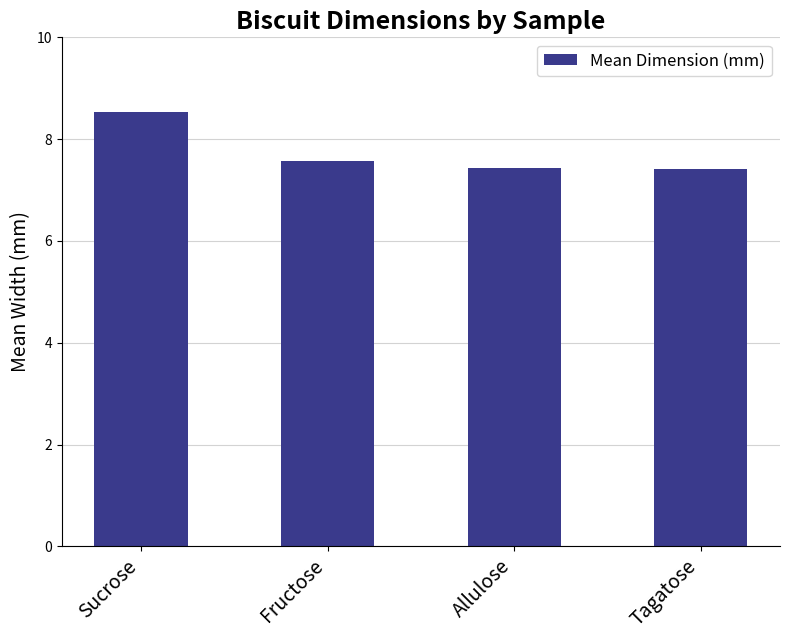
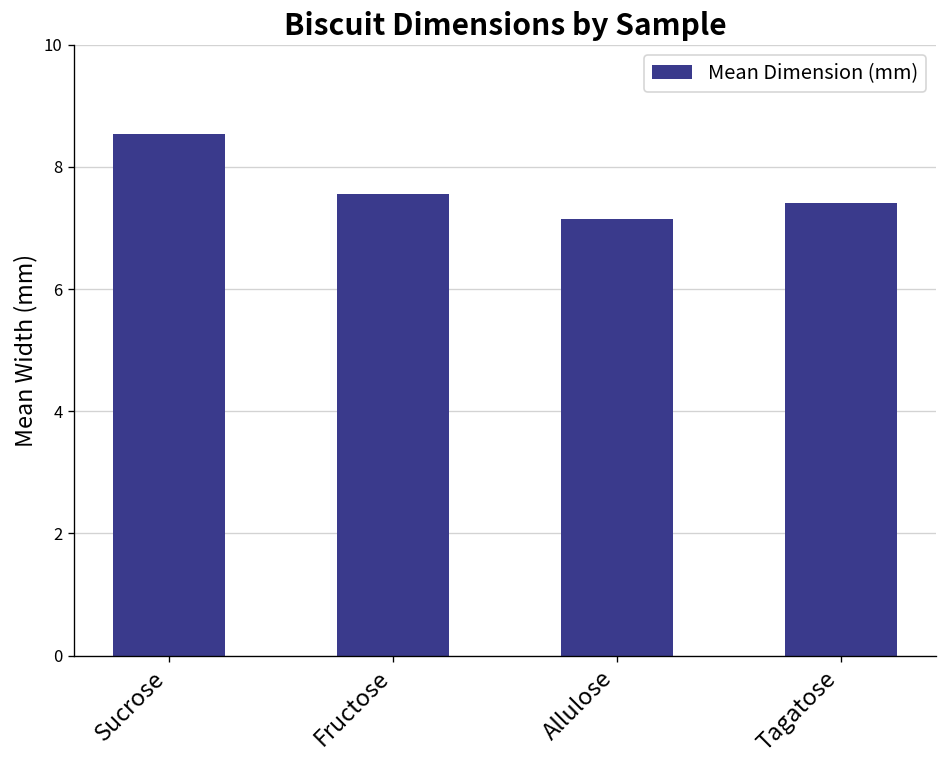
Allulose: 7.4 -> 7.1
